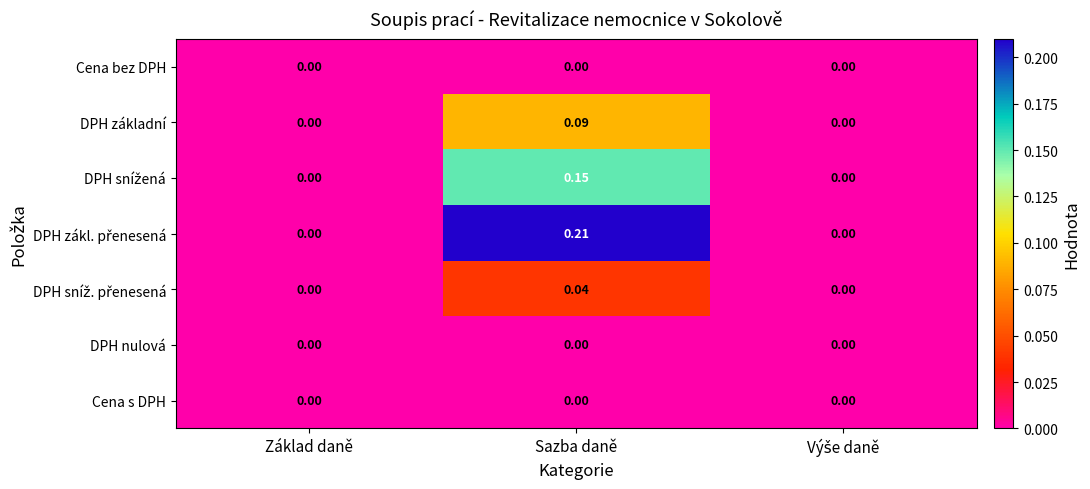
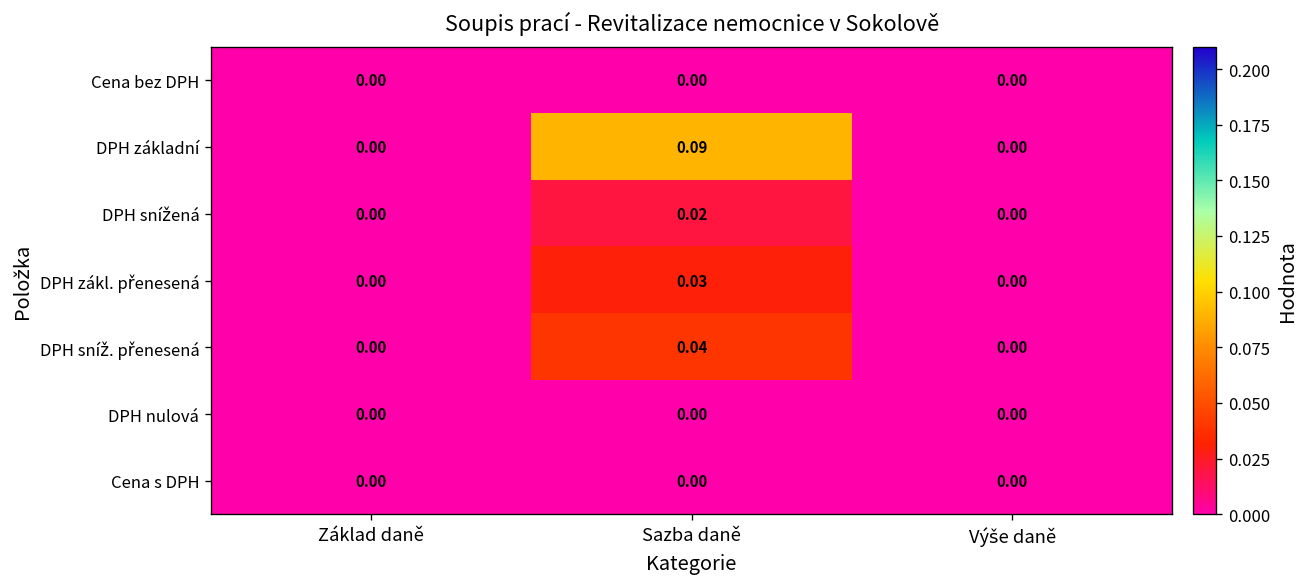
DPH snížená, Sazba daně: 0.15 -> 0.02
DPH zákl. přenesená, Sazba daně: 0.21 -> 0.03
